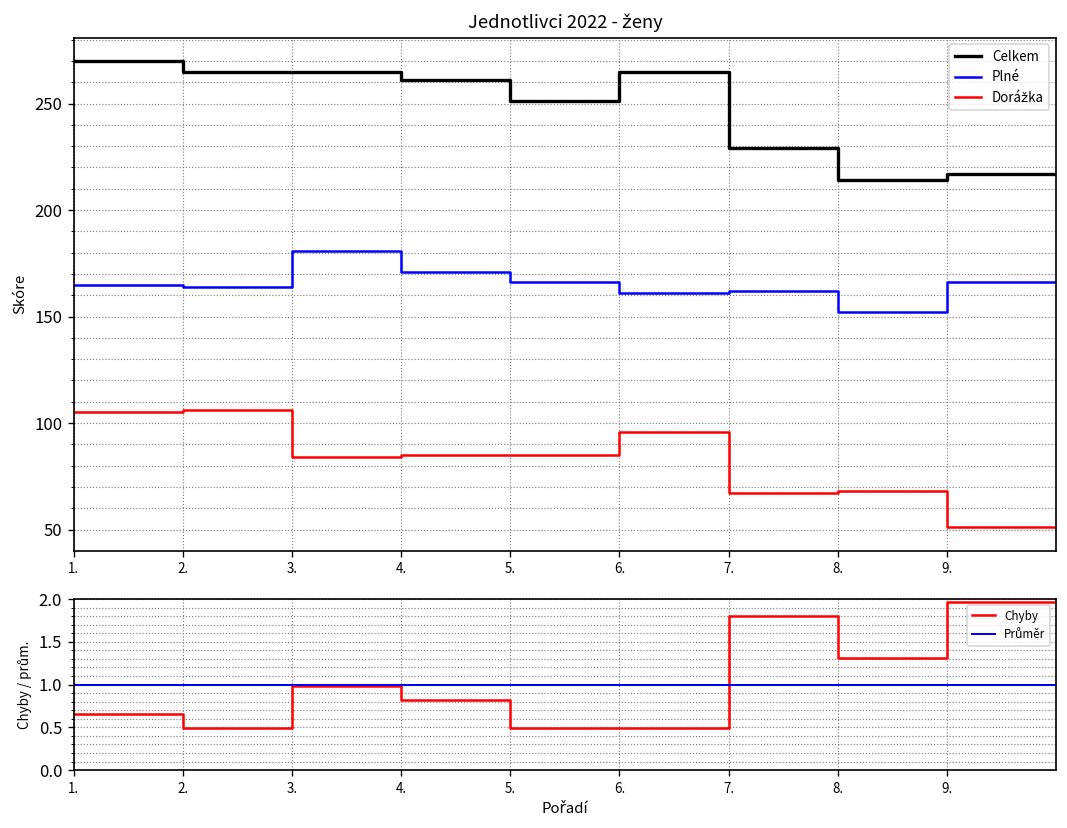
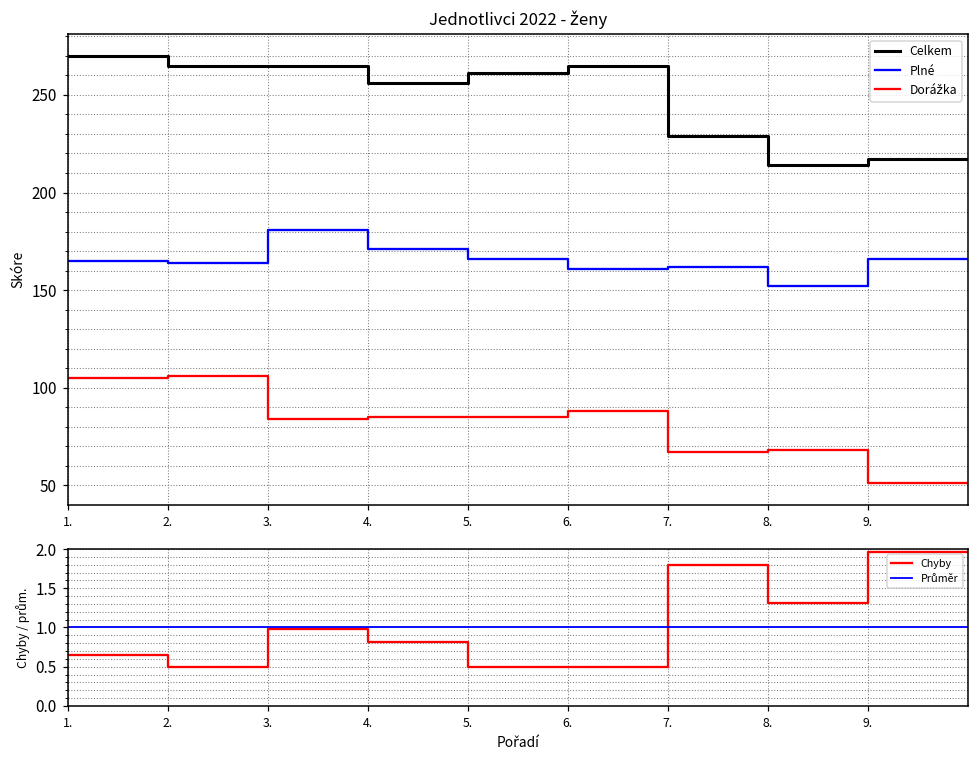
Jednotlivci 2022 - ženy, Celkem, 4.: 261 -> 256
Jednotlivci 2022 - ženy, Celkem, 5.: 251 -> 261
Jednotlivci 2022 - ženy, Dorážka, 6.: 96 -> 88
